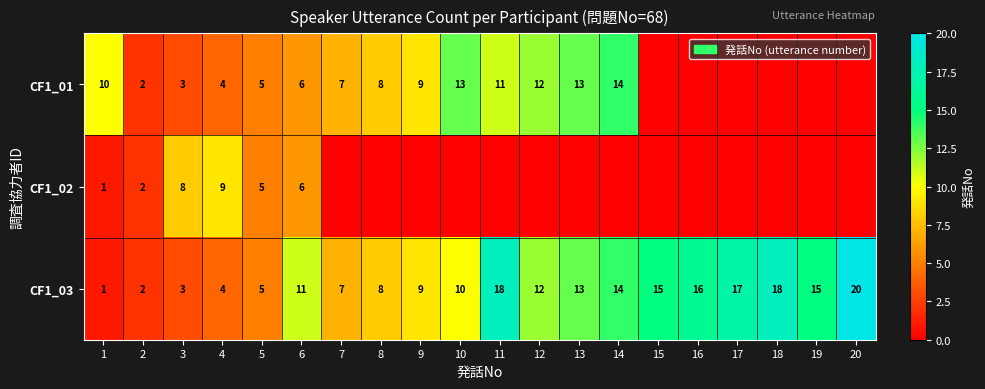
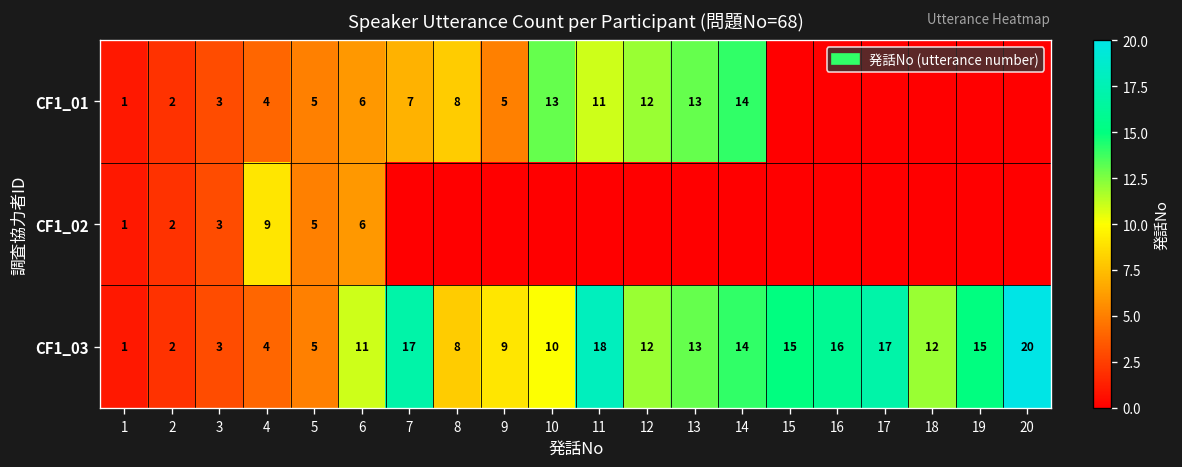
CF1_01, 1: 10 -> 1
CF1_01, 9: 9 -> 5
CF1_02, 3: 8 -> 3
CF1_03, 7: 7 -> 17
CF1_03, 18: 18 -> 12
